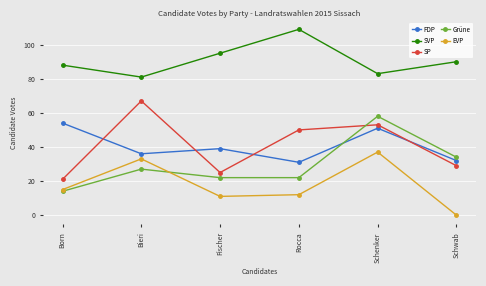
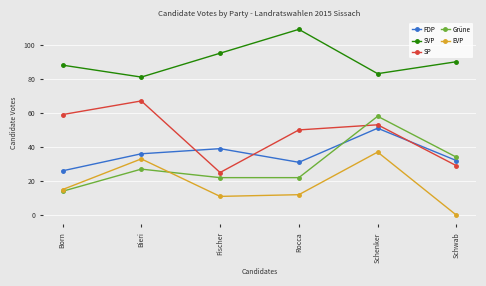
FDP, Born: 54 -> 26
SP, Born: 21 -> 59
